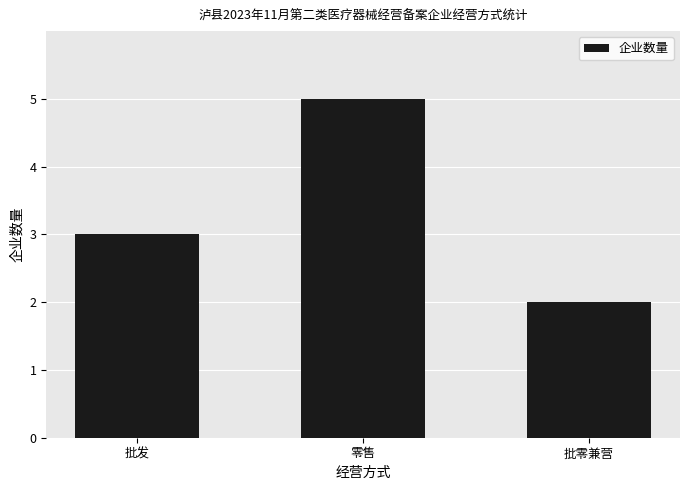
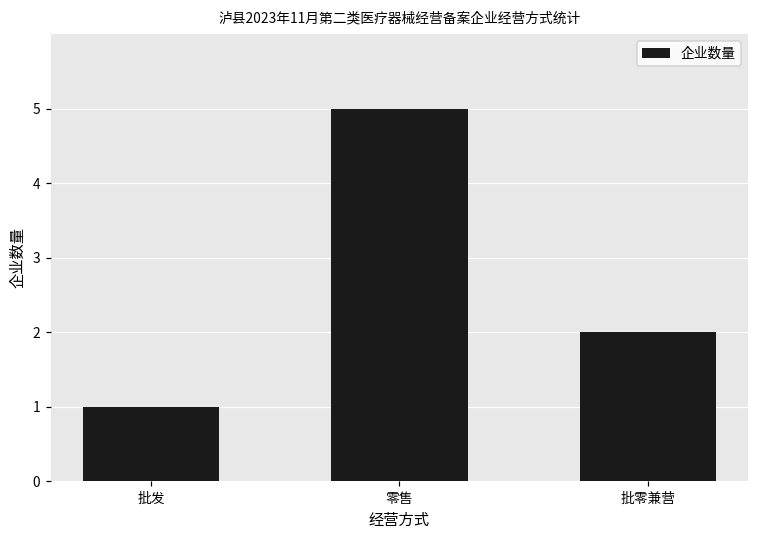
批发: 3 -> 1
